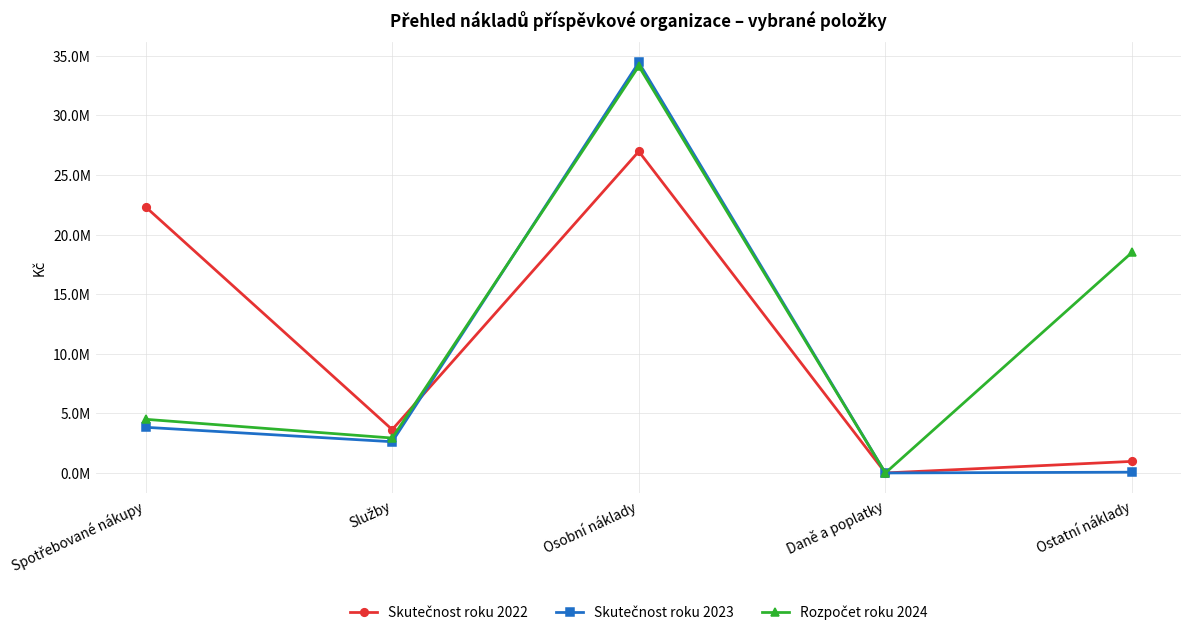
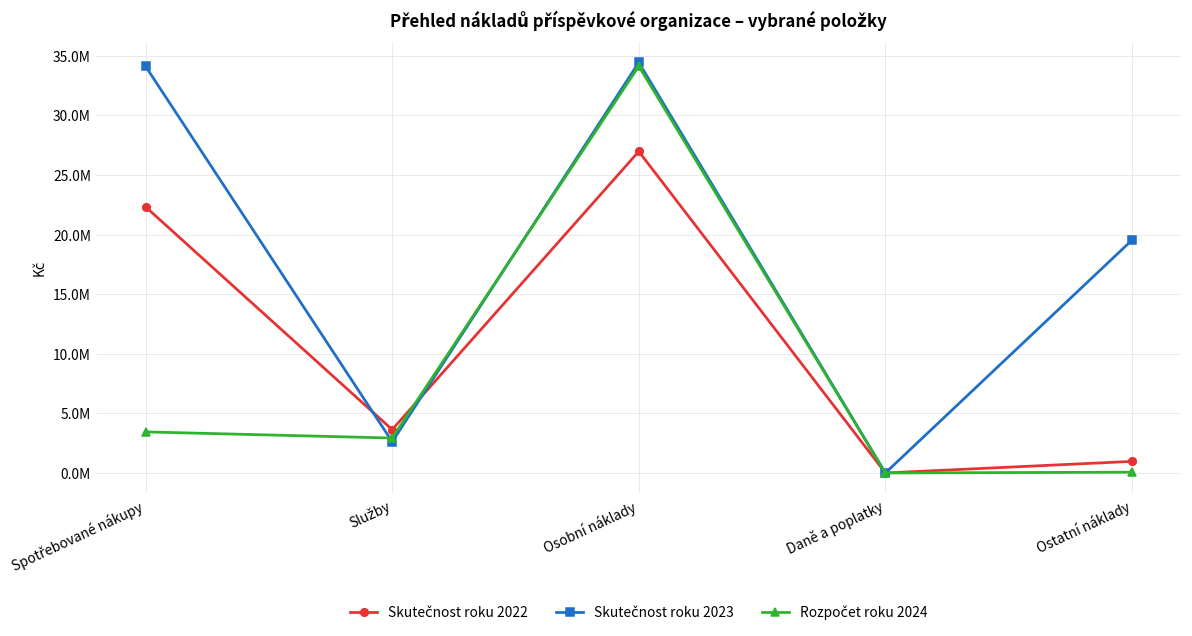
Skutečnost roku 2023, Spotřebované nákupy: 3800000 -> 34100000
Rozpočet roku 2024, Spotřebované nákupy: 4500000 -> 3400000
Skutečnost roku 2023, Ostatní náklady: 100000 -> 19500000
Rozpočet roku 2024, Ostatní náklady: 18500000 -> 100000
